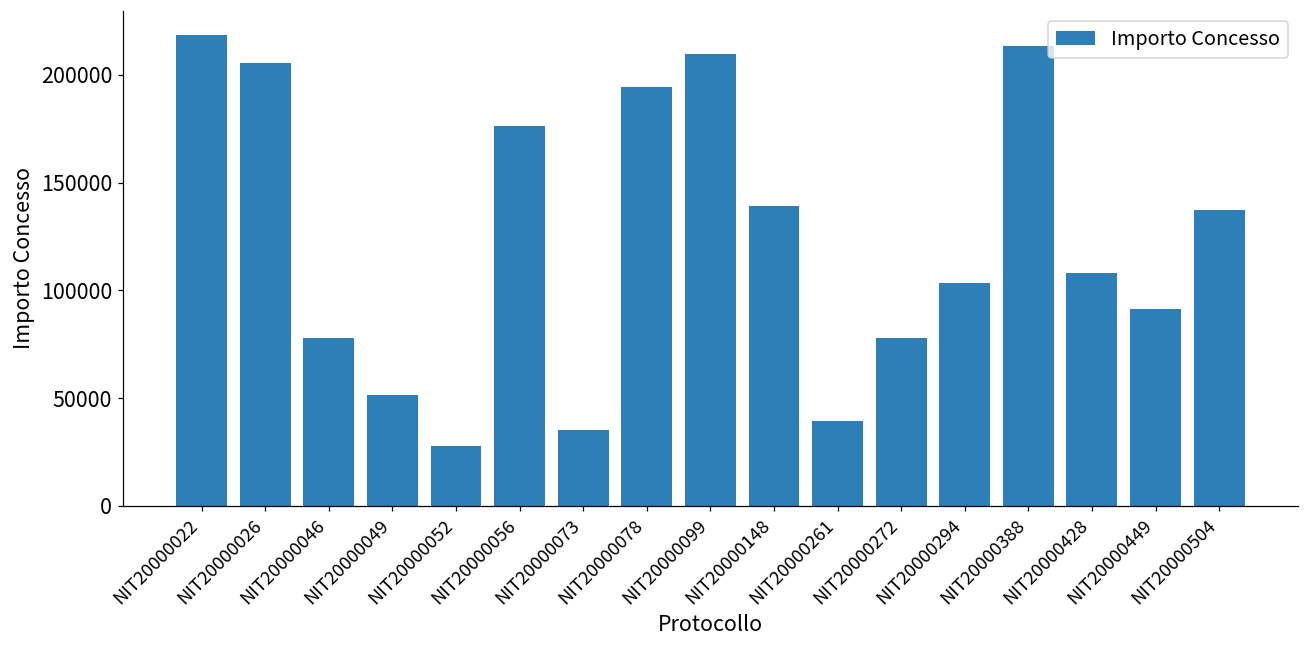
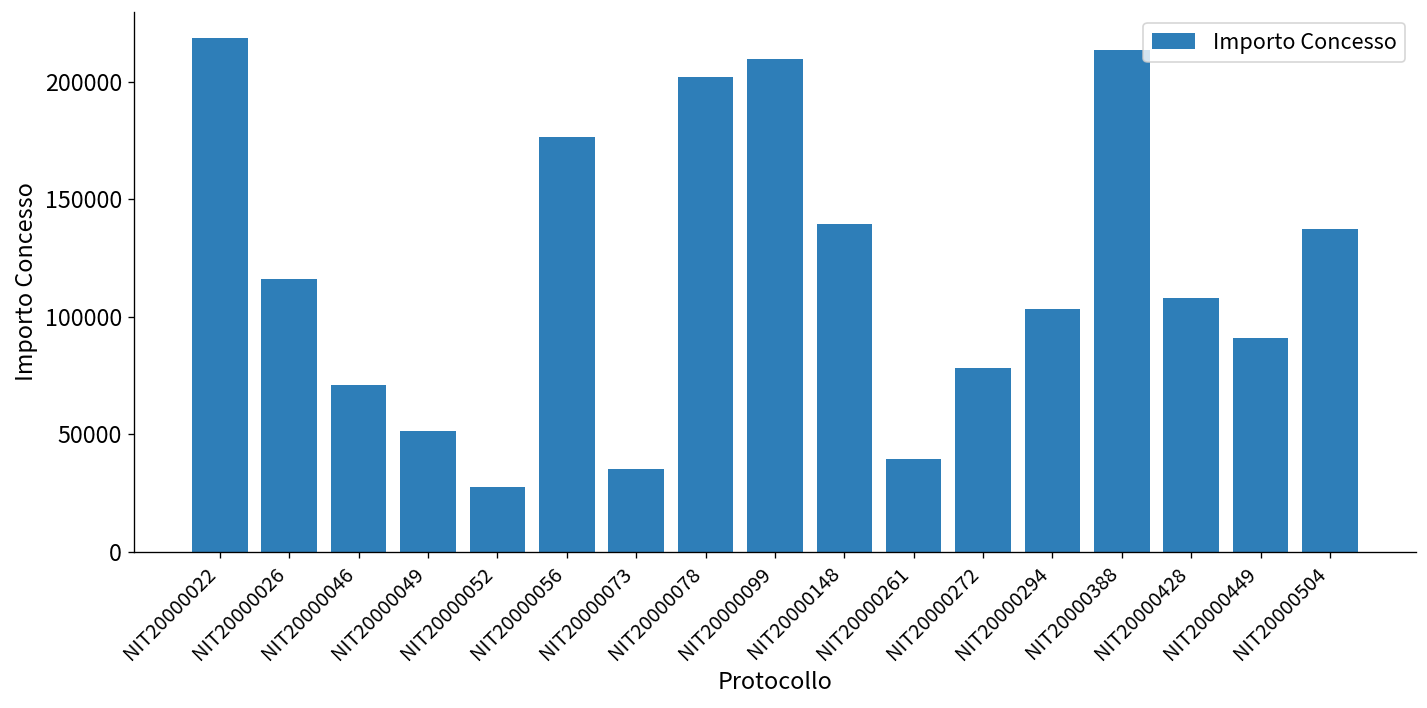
NIT20000026: 206000 -> 116000
NIT20000046: 78000 -> 71000
NIT20000078: 194000 -> 202000
